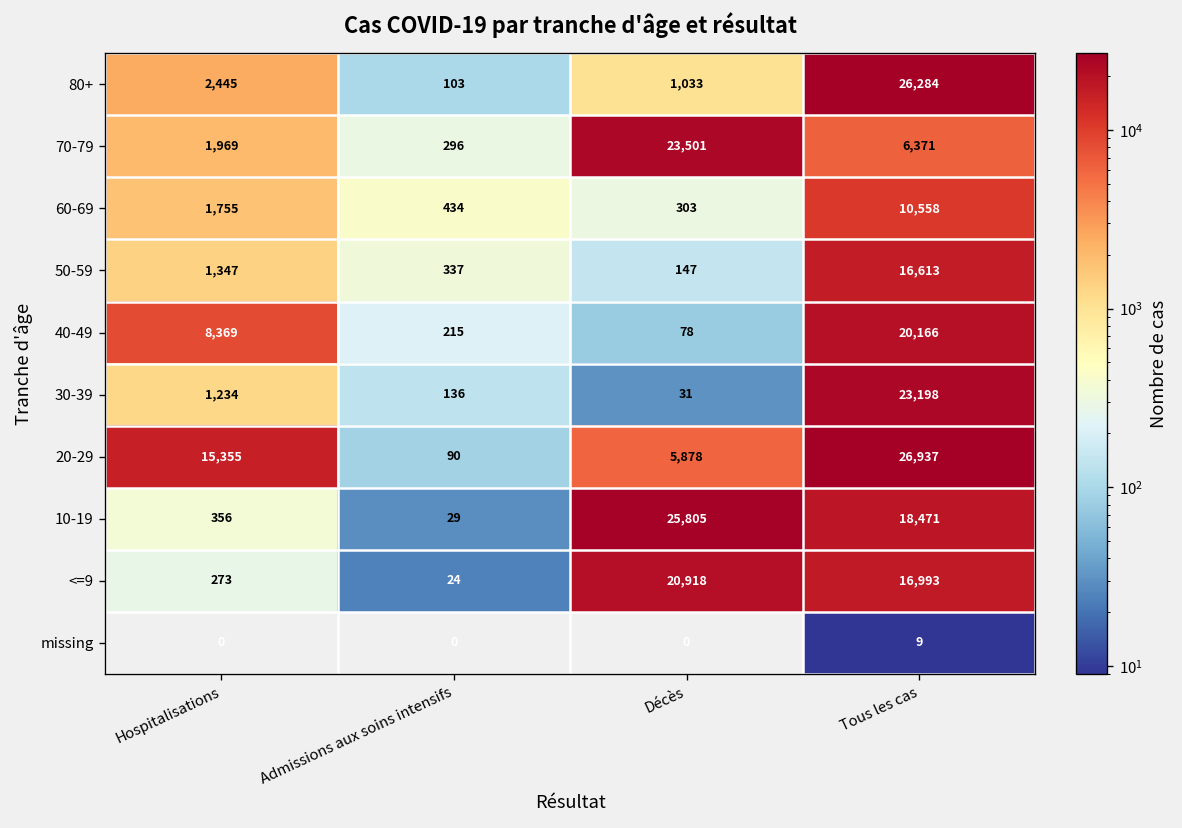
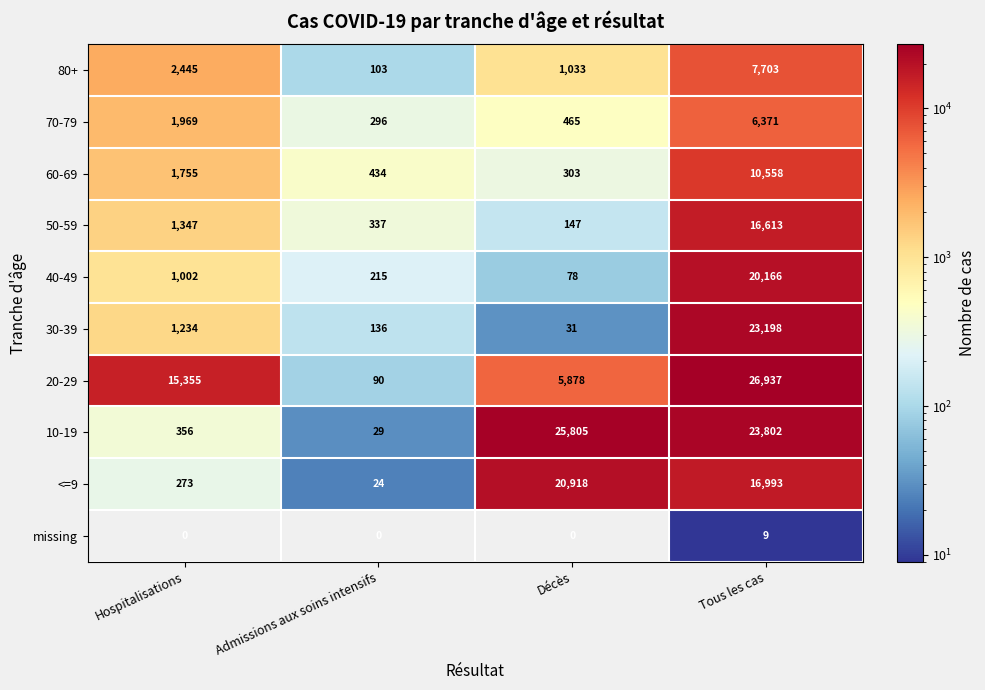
80+, Tous les cas: 26,284 -> 7,703
70-79, Décès: 23,501 -> 465
40-49, Hospitalisations: 8,369 -> 1,002
10-19, Tous les cas: 18,471 -> 23,802
